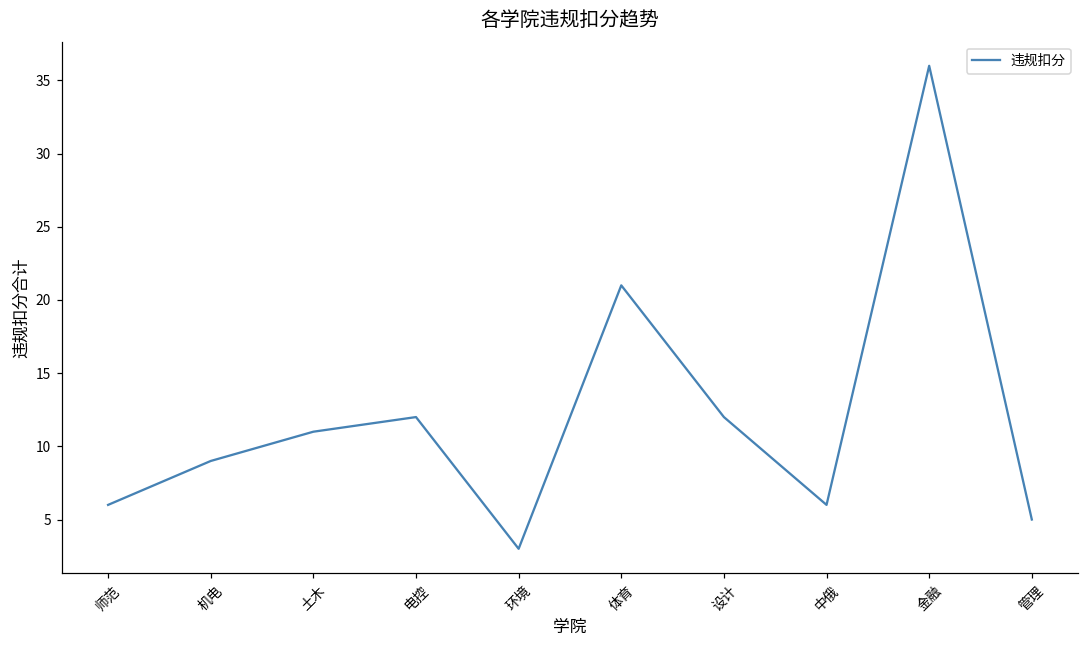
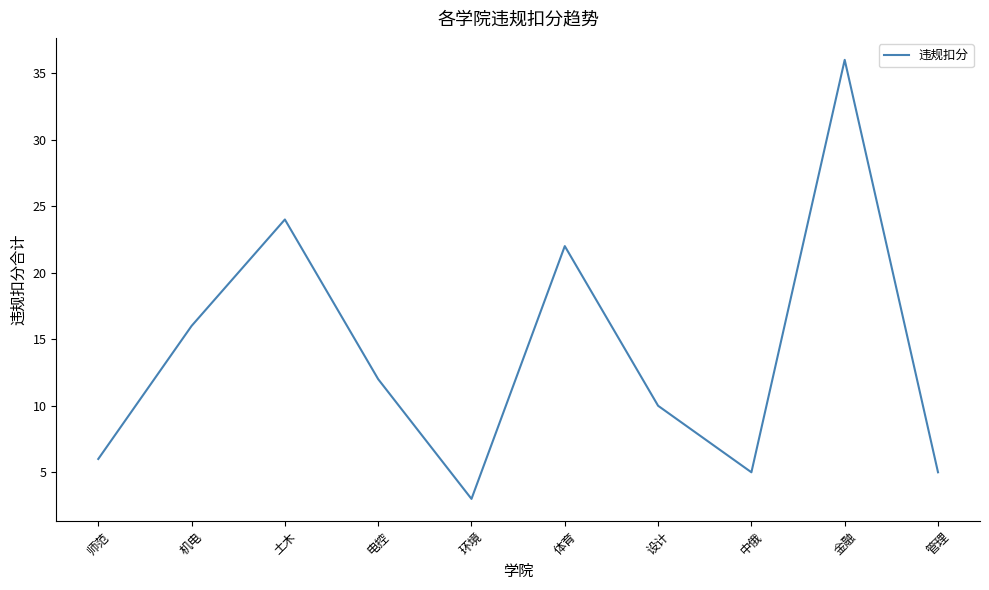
机电: 9 -> 16
土木: 11 -> 24
体育: 21 -> 22
设计: 12 -> 10
中俄: 6 -> 5
